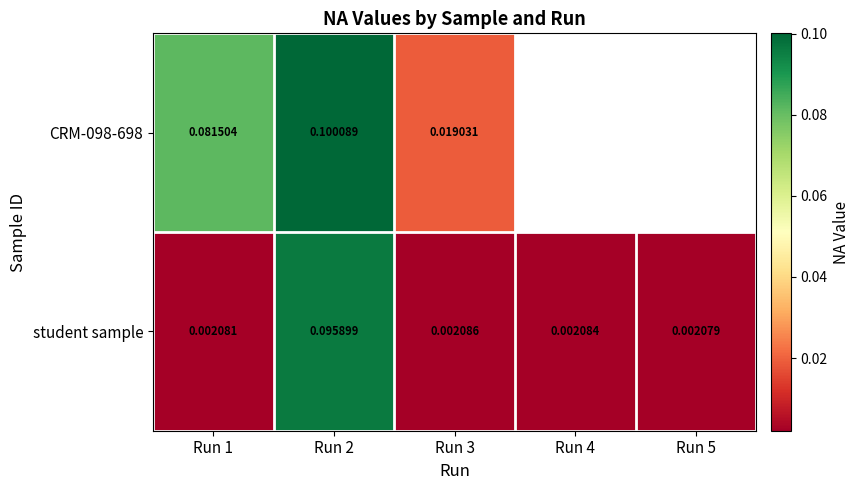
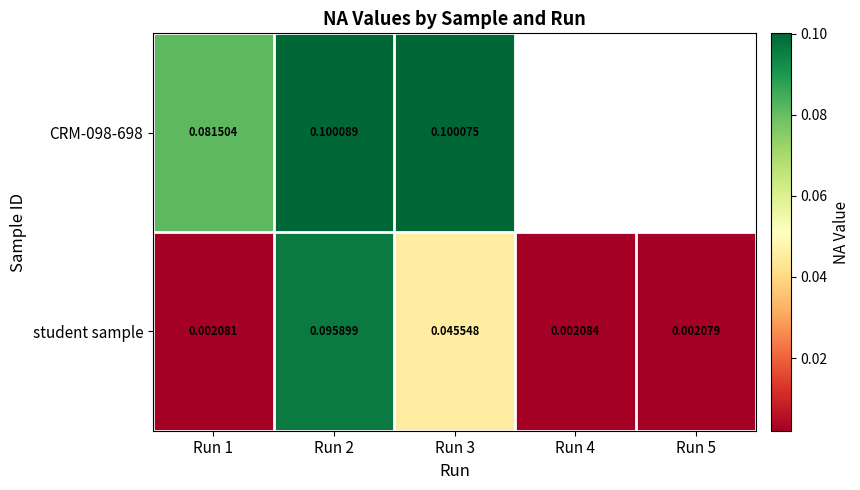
CRM-098-698, Run 3: 0.019031 -> 0.100075
student sample, Run 3: 0.002086 -> 0.045548
